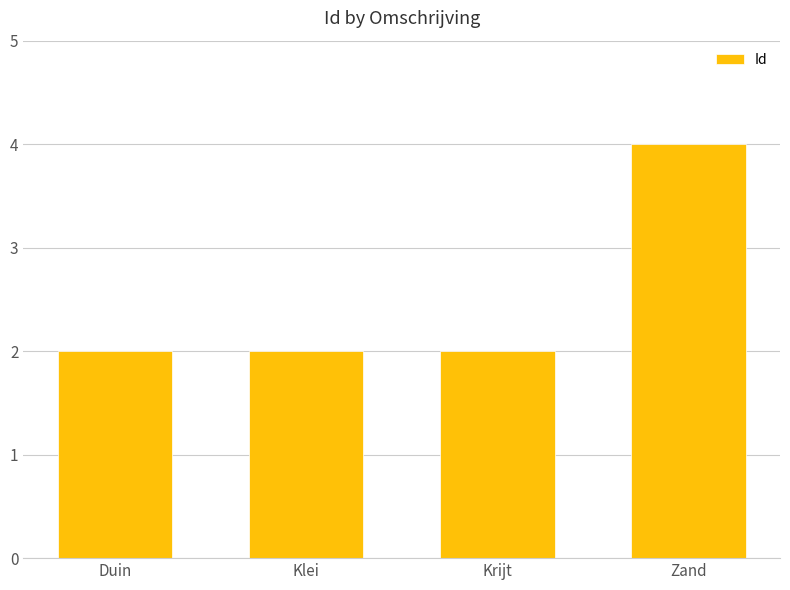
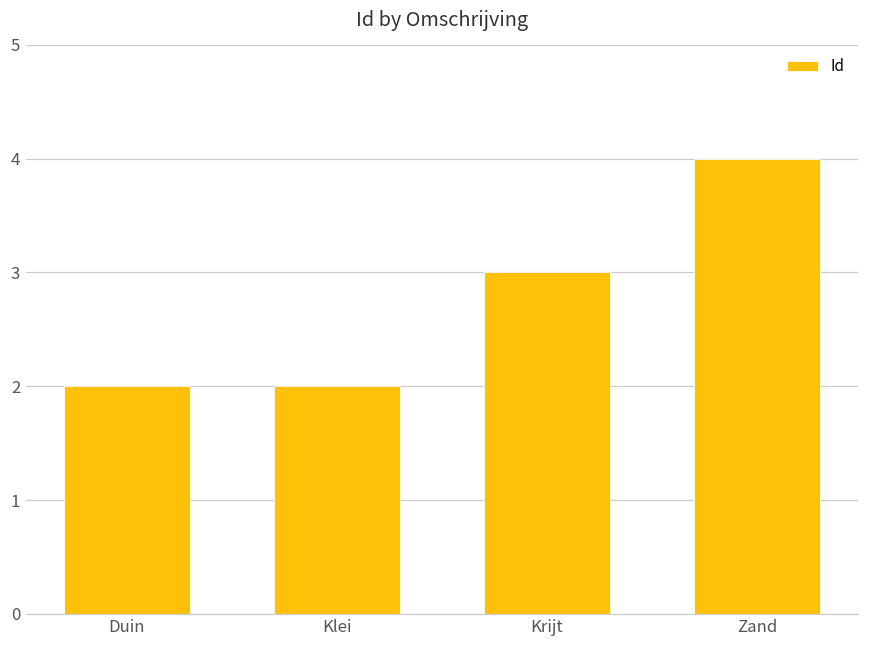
Krijt: 2 -> 3
